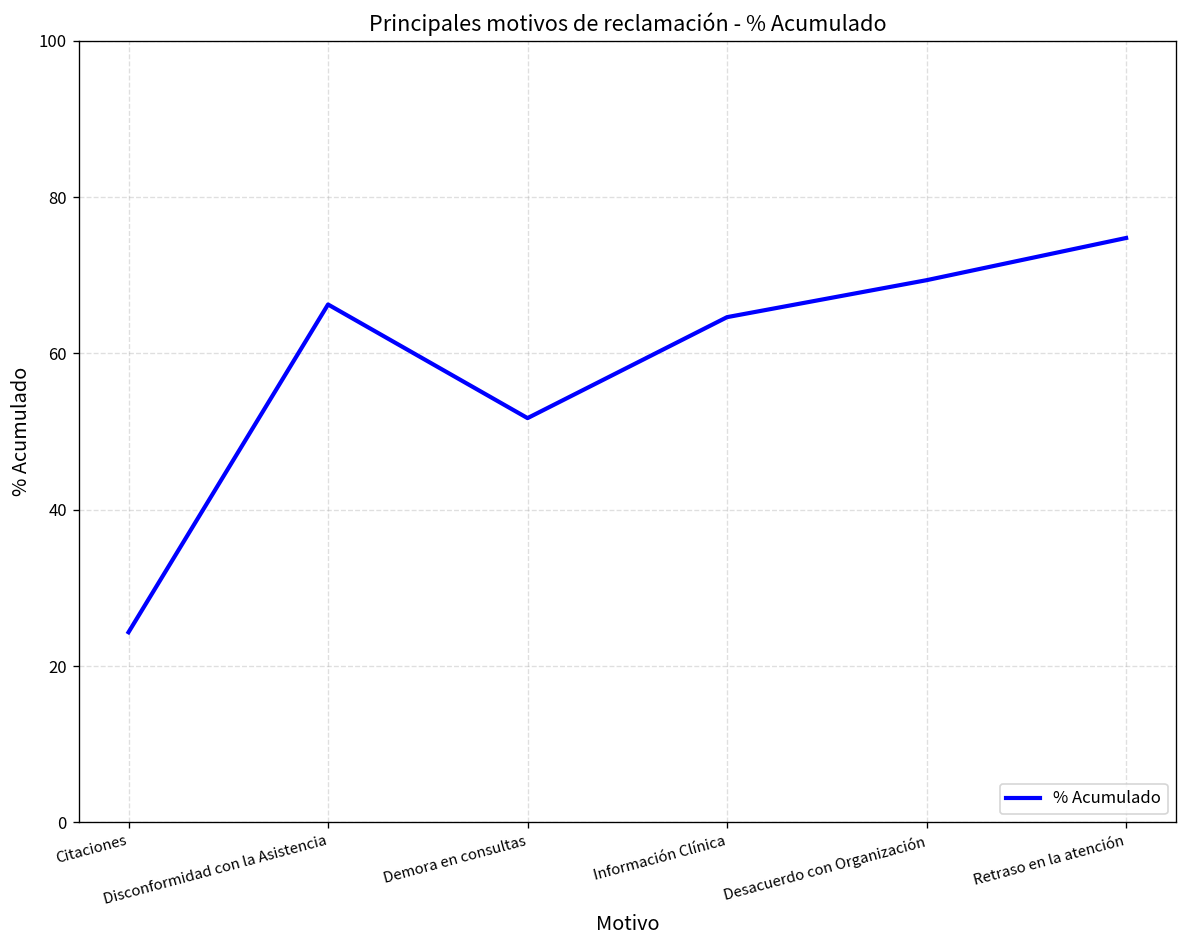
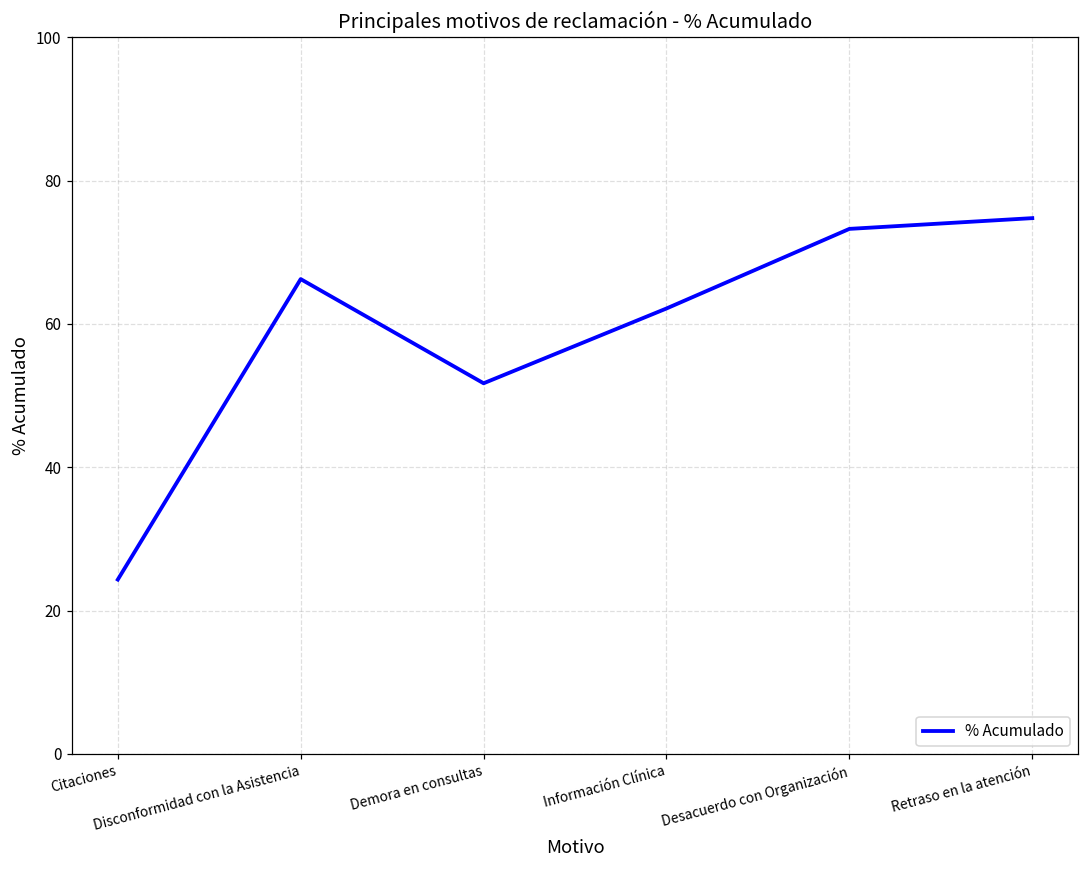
Información Clínica: 65 -> 62
Desacuerdo con Organización: 69 -> 73
